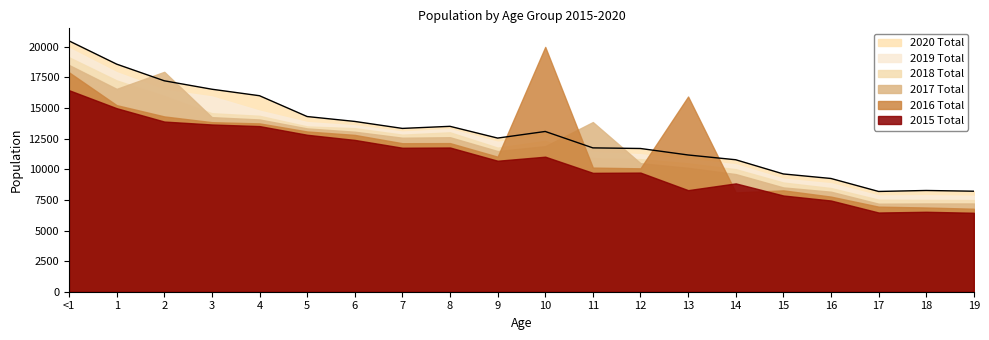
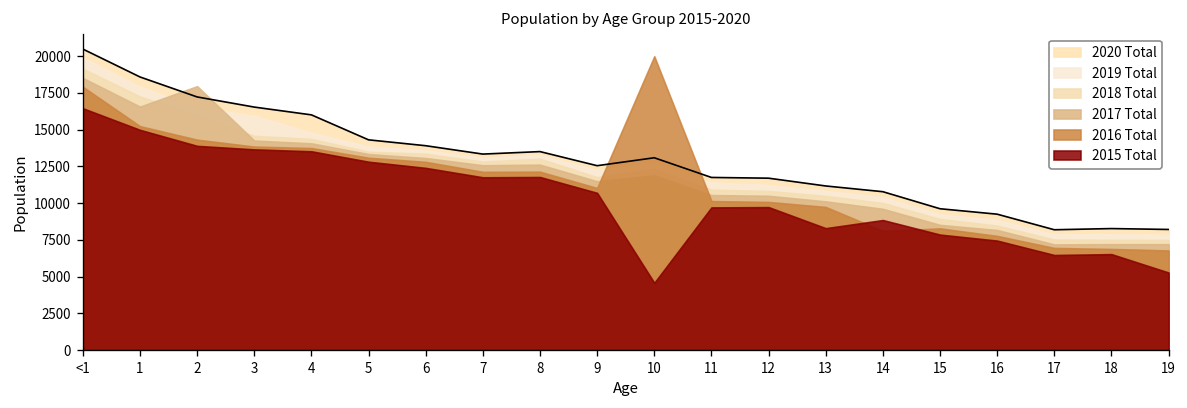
2015 Total, 10: 11000 -> 4600
2017 Total, 11: 13900 -> 10600
2016 Total, 13: 15900 -> 9700
2015 Total, 19: 6500 -> 5300
